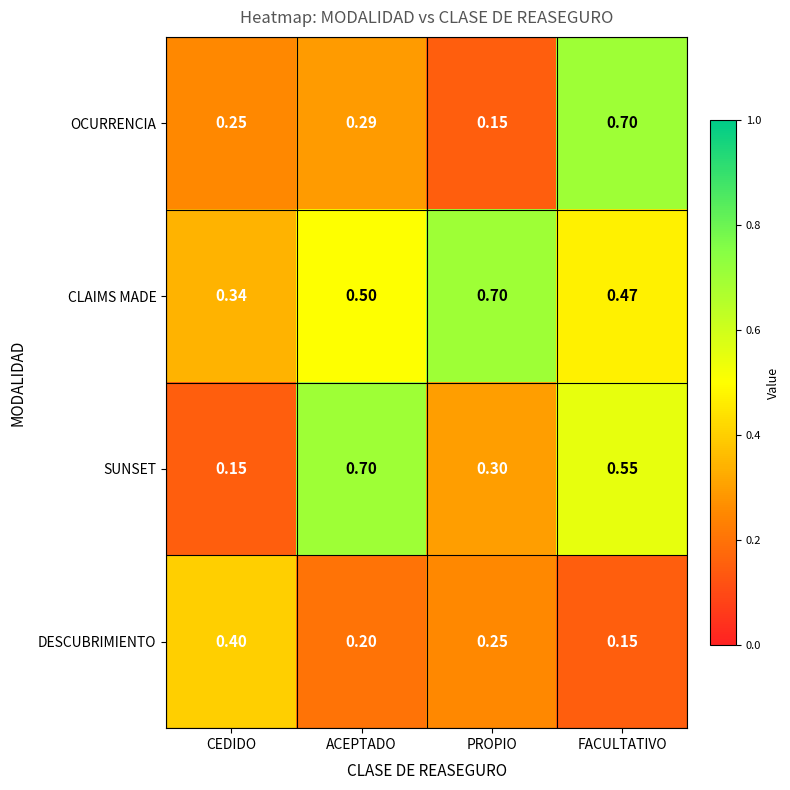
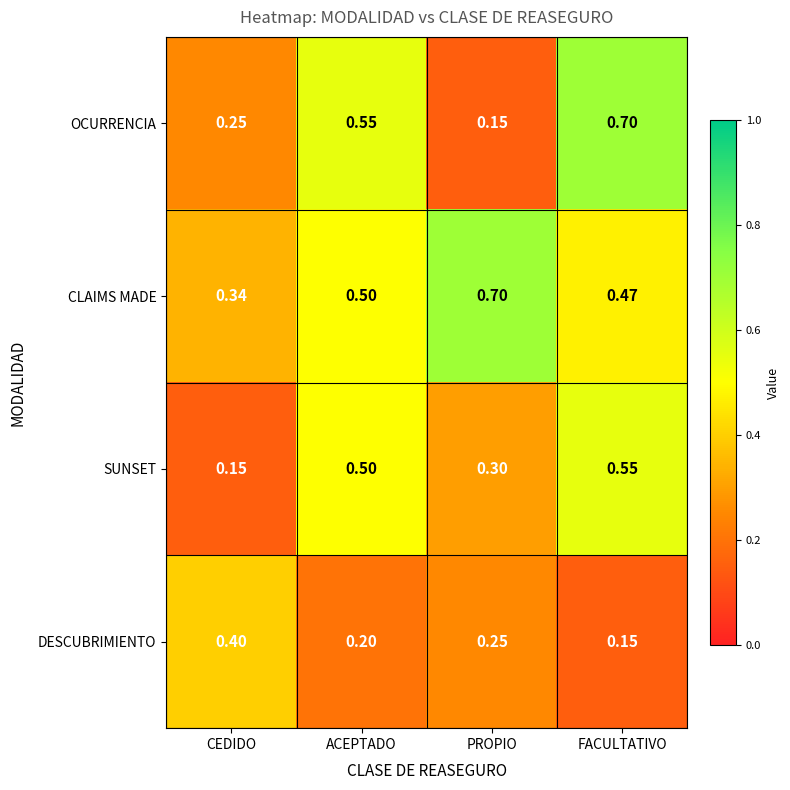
OCURRENCIA, ACEPTADO: 0.29 -> 0.55
SUNSET, ACEPTADO: 0.70 -> 0.50
